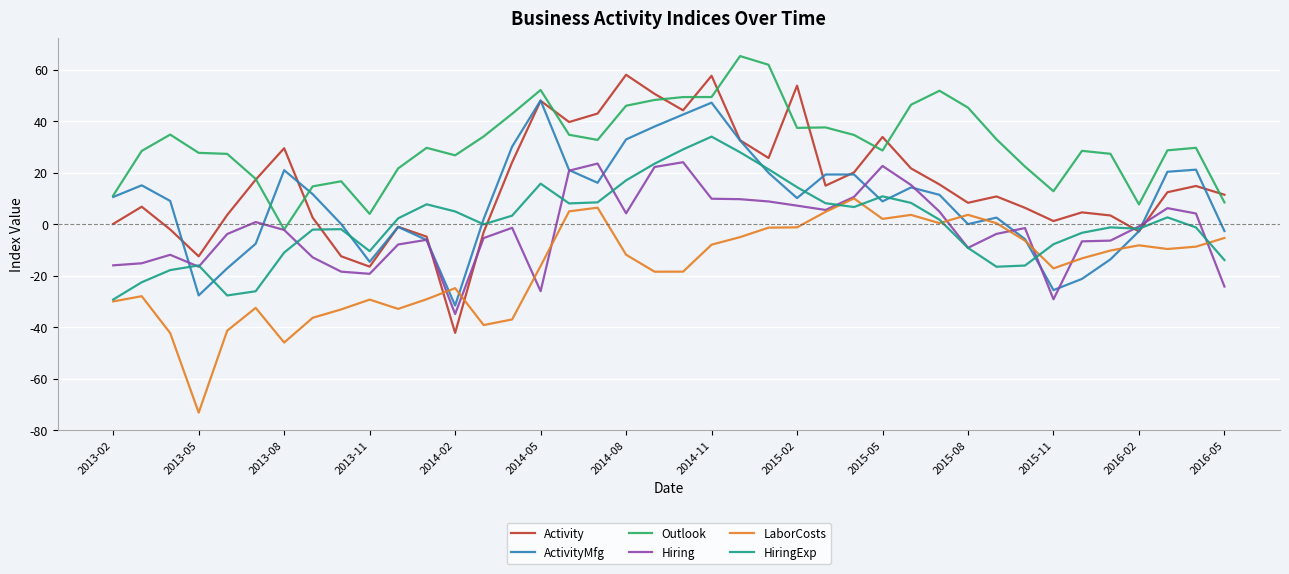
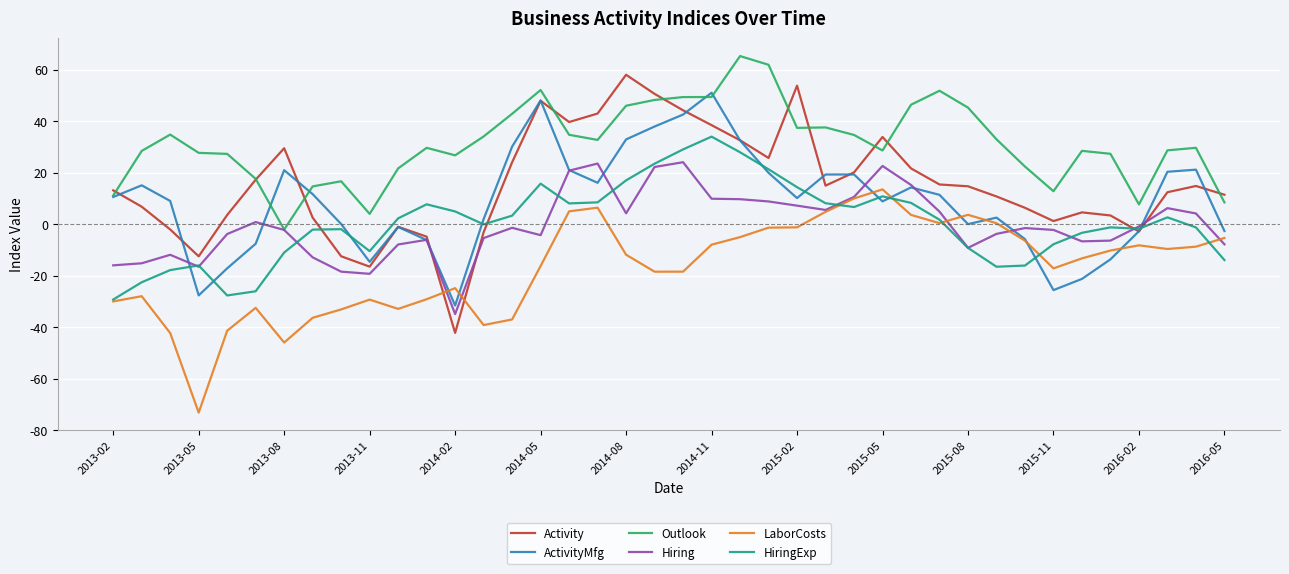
Activity, 2013-02: 0 -> 13
Hiring, 2014-05: -26 -> -4
Activity, 2014-11: 58 -> 38
ActivityMfg, 2014-11: 47 -> 51
LaborCosts, 2015-05: 2 -> 13
Activity, 2015-08: 8 -> 15
Hiring, 2015-11: -29 -> -2
Hiring, 2016-05: -24 -> -8
